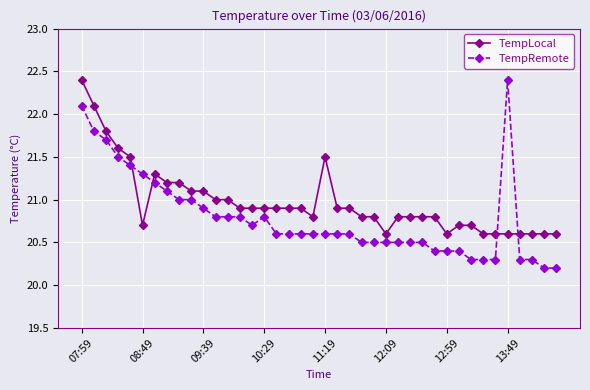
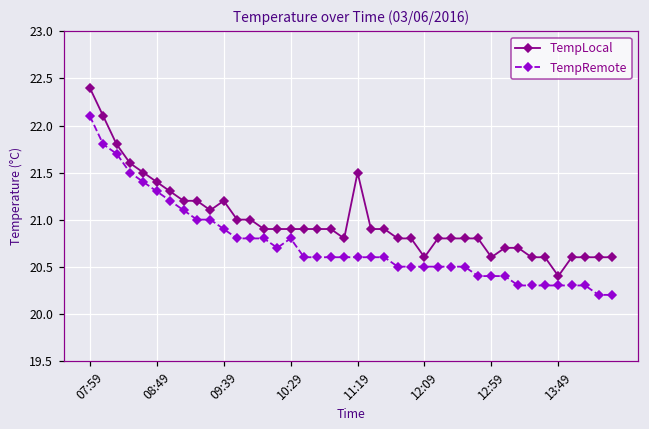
TempLocal, 08:49: 20.7 -> 21.4
TempLocal, 09:39: 21.1 -> 21.2
TempLocal, 13:49: 20.6 -> 20.4
TempRemote, 13:49: 22.4 -> 20.3
